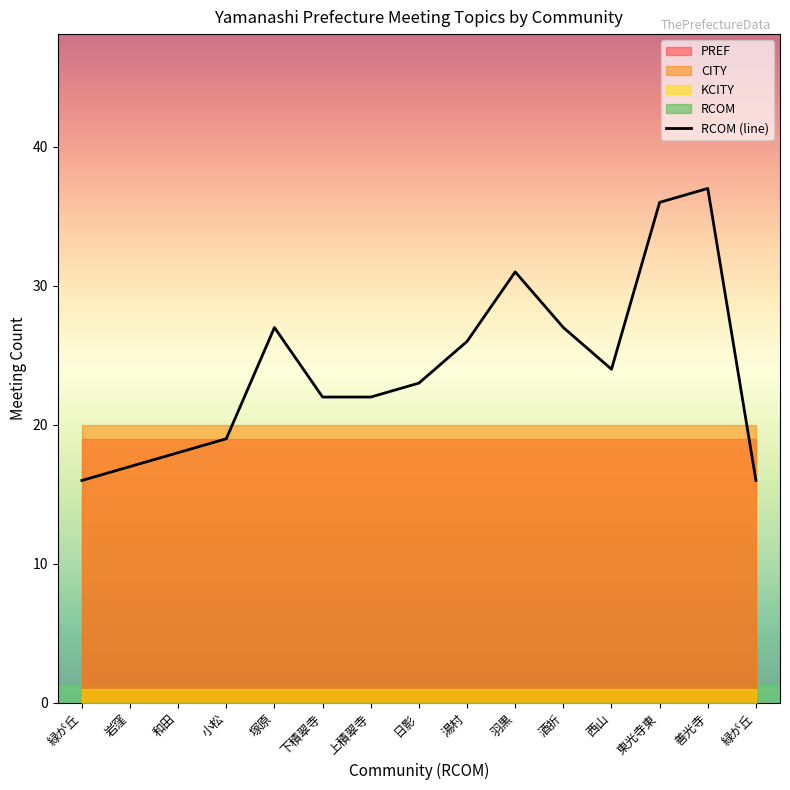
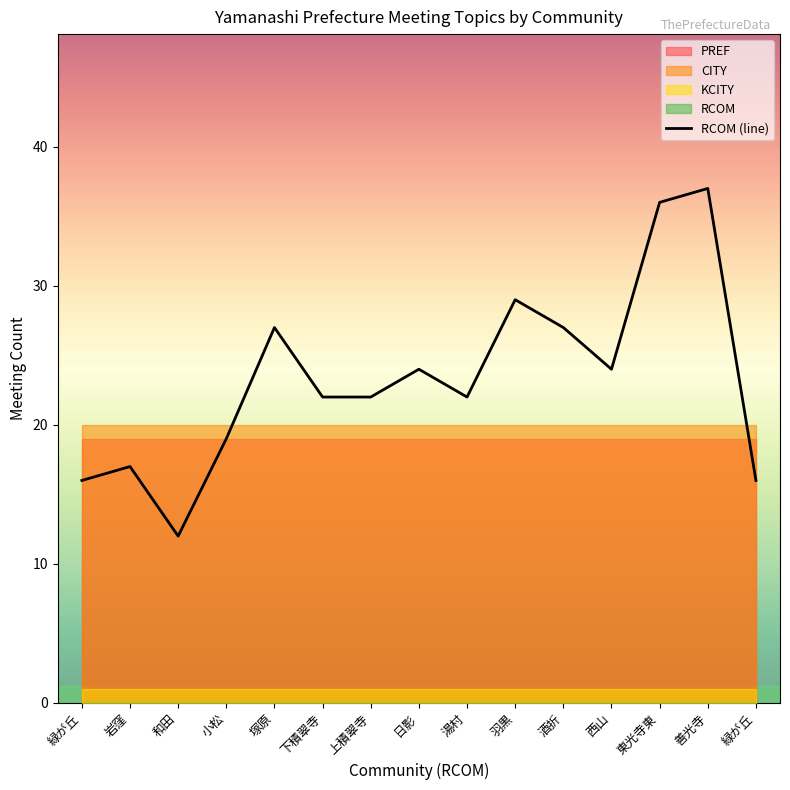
RCOM (line), 和田: 18 -> 12
RCOM (line), 日影: 23 -> 24
RCOM (line), 湯村: 26 -> 22
RCOM (line), 羽黒: 31 -> 29
